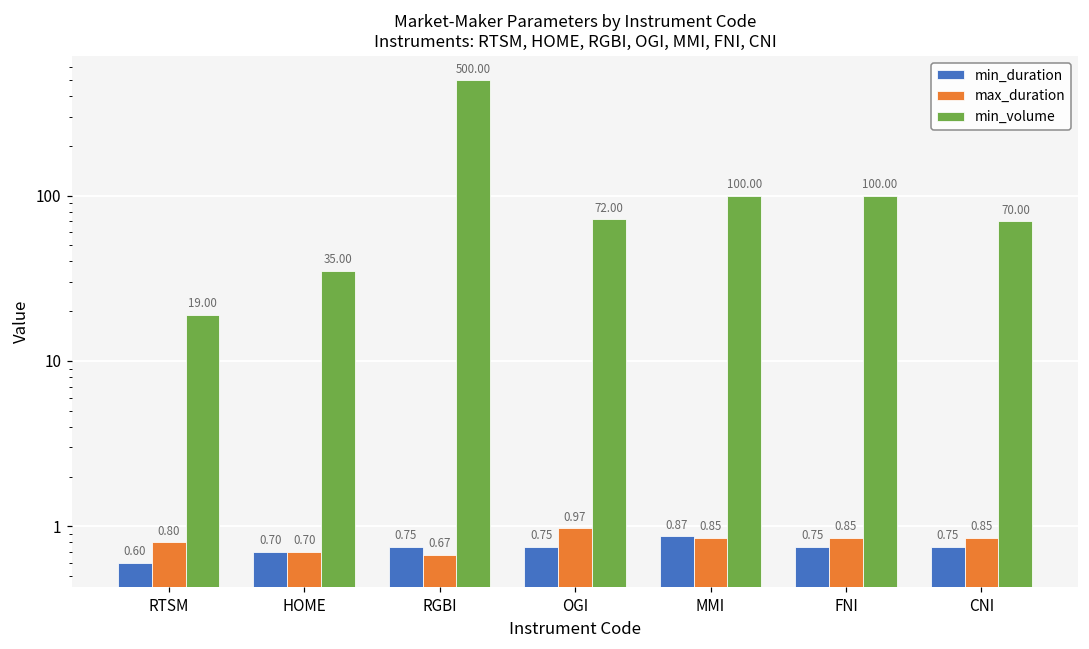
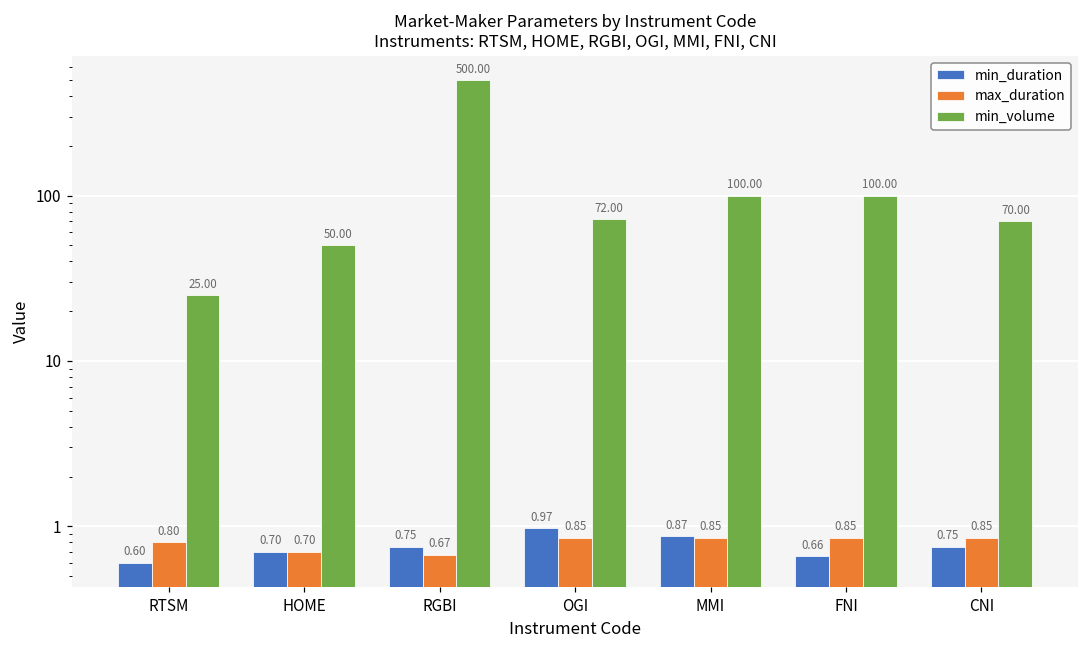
min_volume, RTSM: 19.00 -> 25.00
min_volume, HOME: 35.00 -> 50.00
min_duration, OGI: 0.75 -> 0.97
max_duration, OGI: 0.97 -> 0.85
min_duration, FNI: 0.75 -> 0.66
